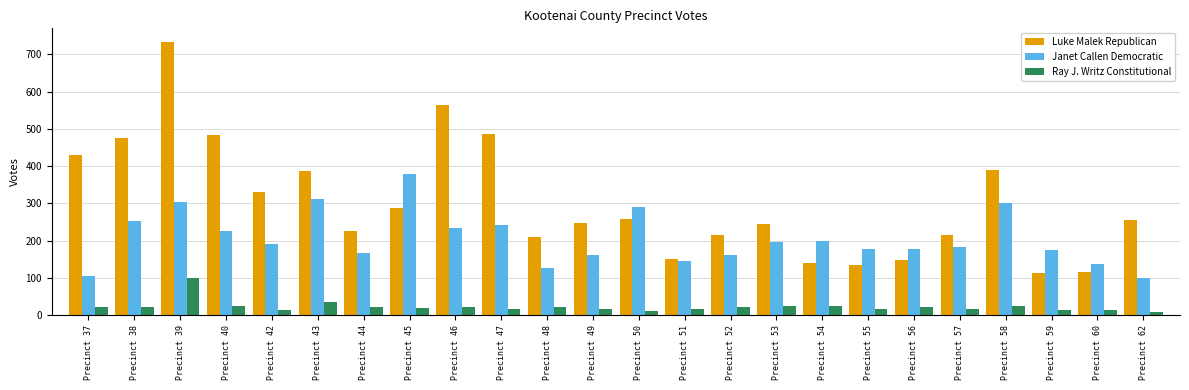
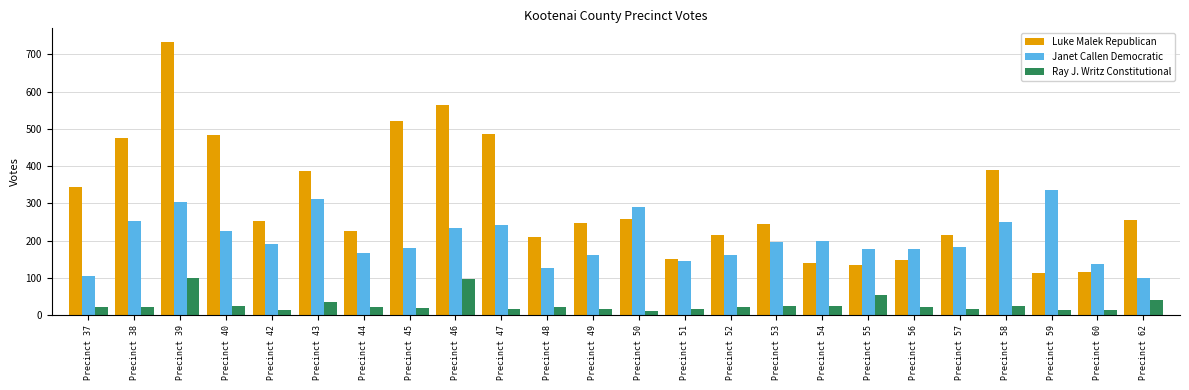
Luke Malek Republican, Precinct 37: 430 -> 340
Luke Malek Republican, Precinct 42: 330 -> 250
Luke Malek Republican, Precinct 45: 290 -> 520
Janet Callen Democratic, Precinct 45: 380 -> 180
Ray J. Writz Constitutional, Precinct 46: 20 -> 100
Ray J. Writz Constitutional, Precinct 55: 20 -> 50
Janet Callen Democratic, Precinct 58: 300 -> 250
Janet Callen Democratic, Precinct 59: 180 -> 340
Ray J. Writz Constitutional, Precinct 62: 10 -> 40
